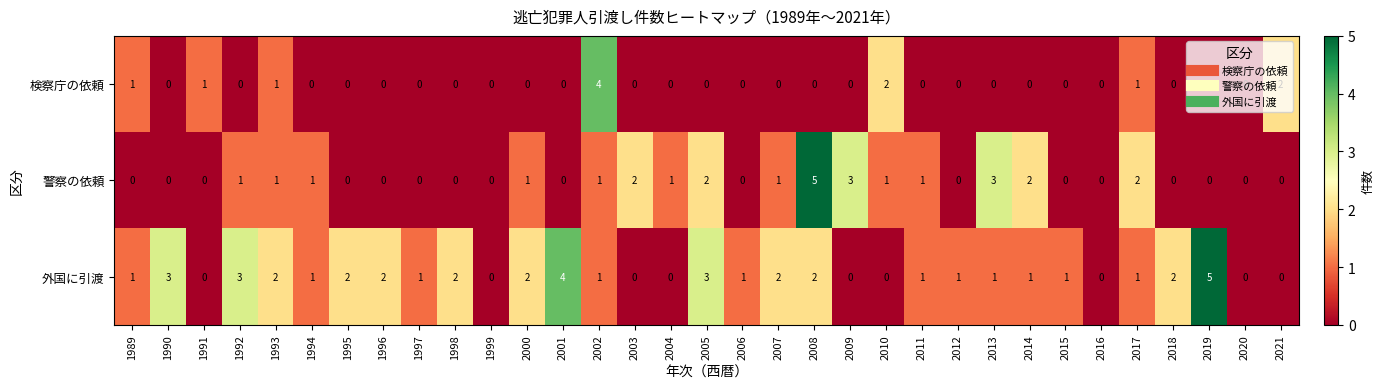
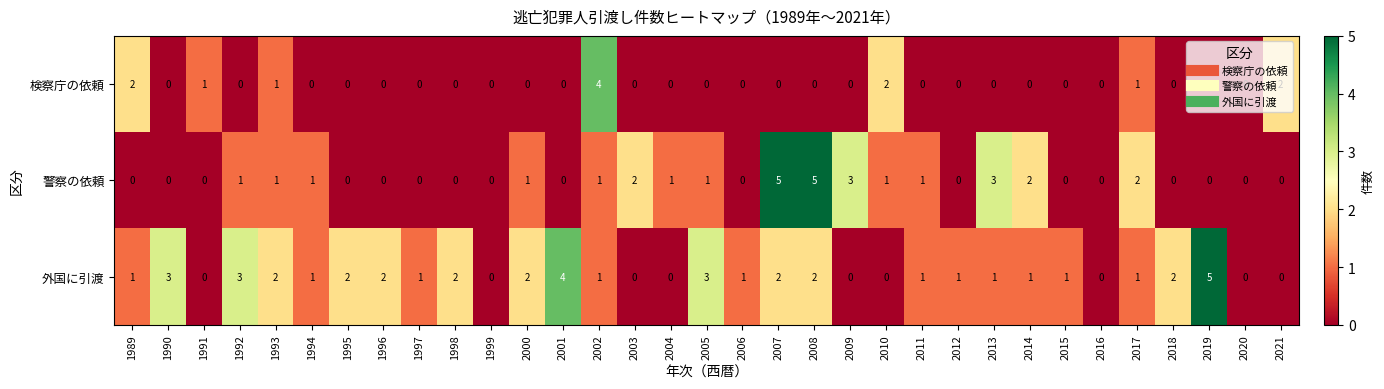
検察庁の依頼, 1989: 1 -> 2
警察の依頼, 2005: 2 -> 1
警察の依頼, 2007: 1 -> 5
